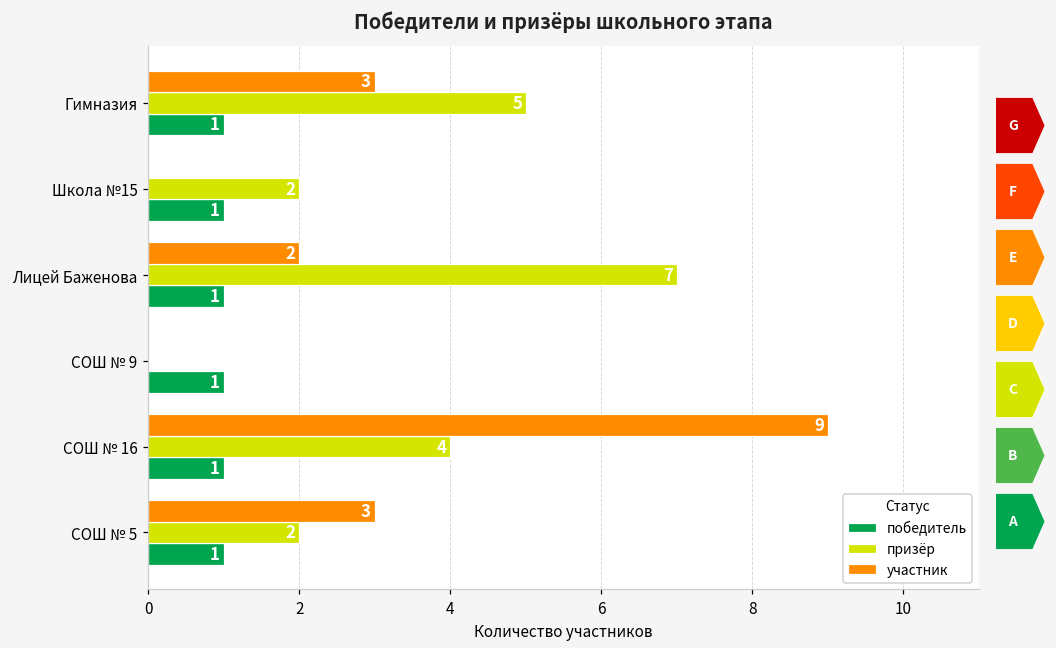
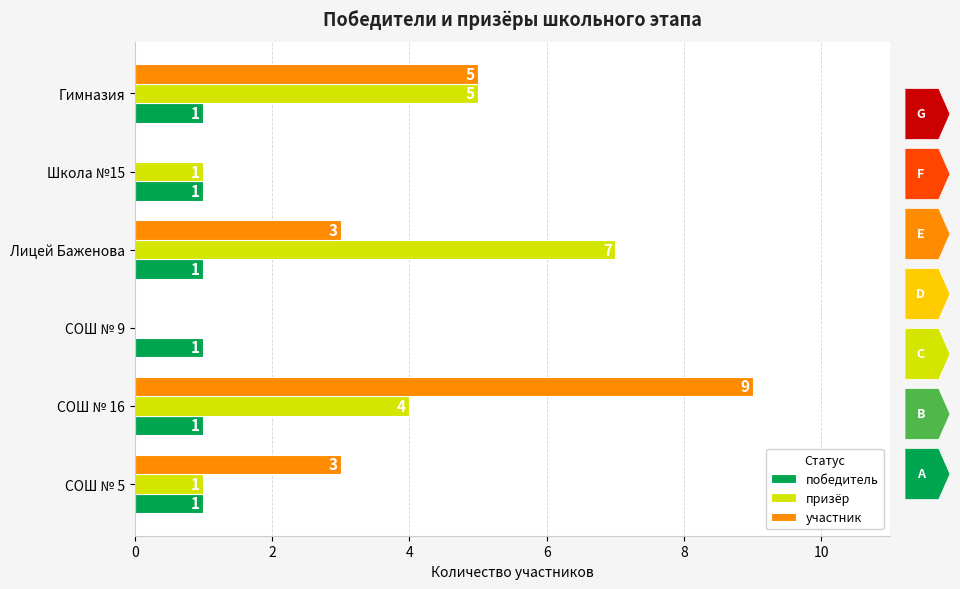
участник, Гимназия: 3 -> 5
призёр, Школа №15: 2 -> 1
участник, Лицей Баженова: 2 -> 3
призёр, СОШ № 5: 2 -> 1
